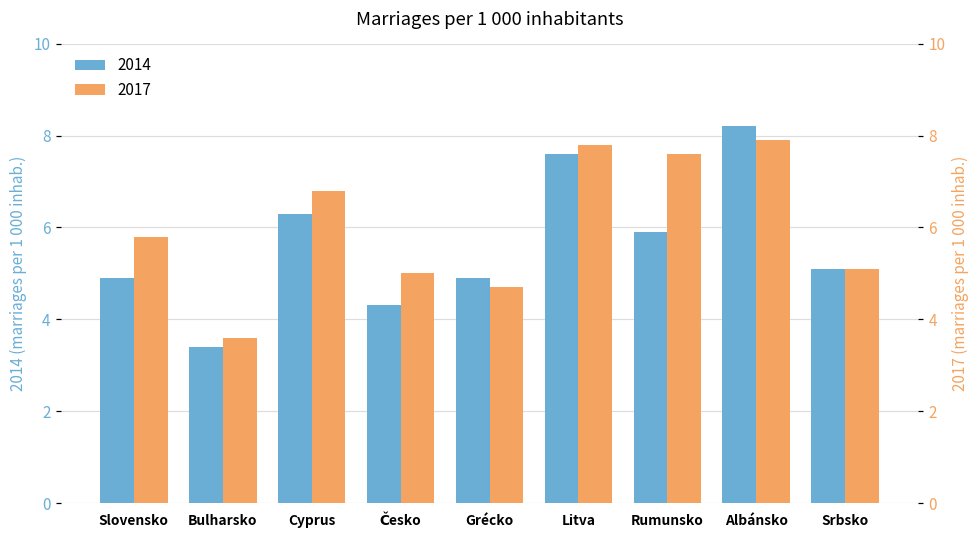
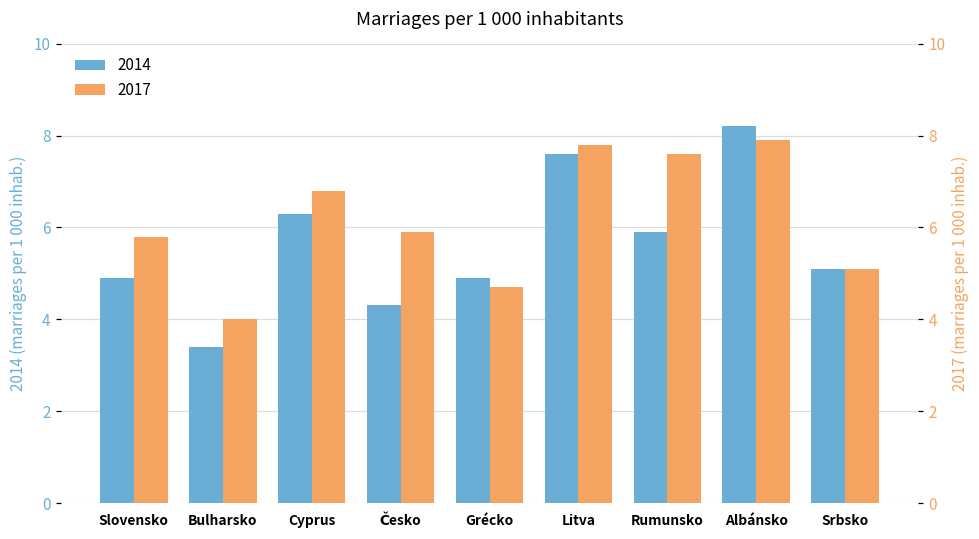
2017, Bulharsko: 3.6 -> 4.0
2017, Česko: 5.0 -> 5.9
